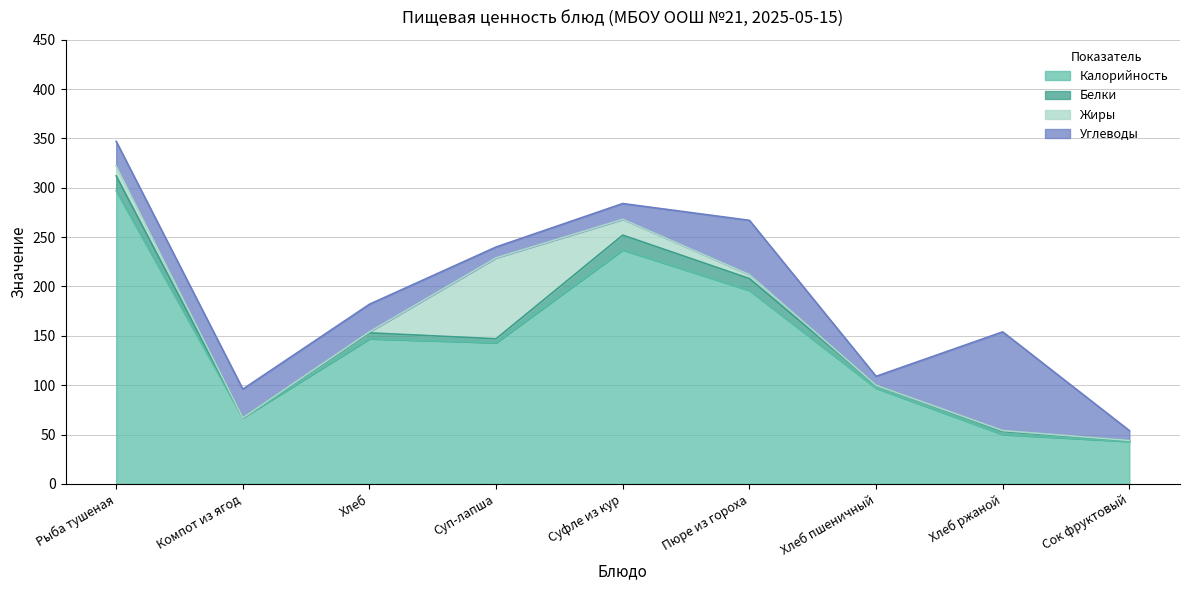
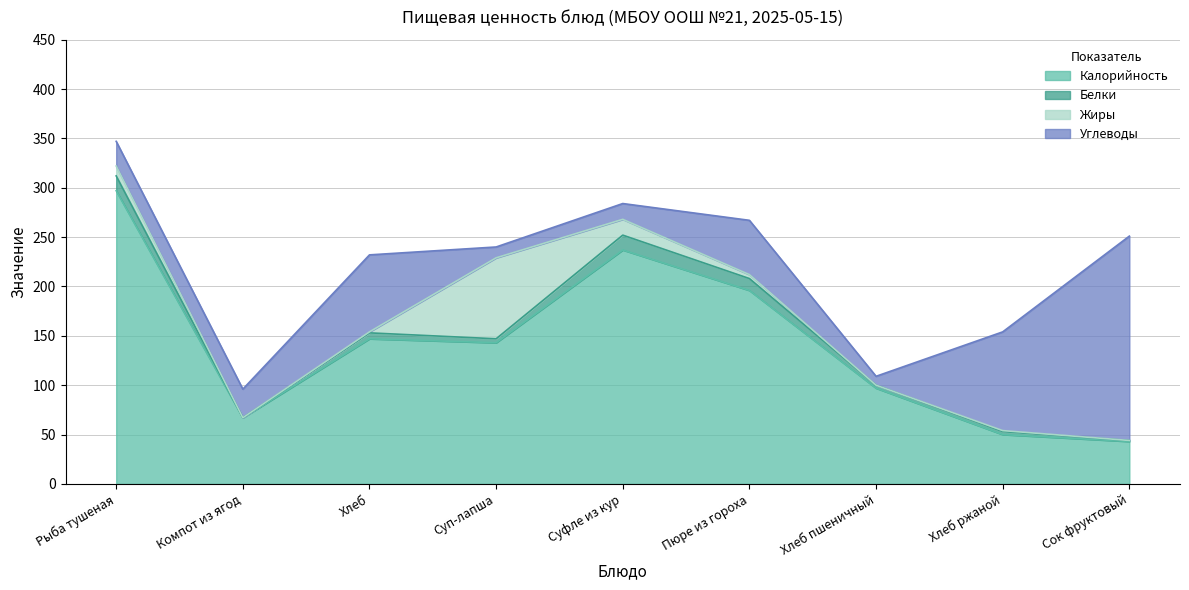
Углеводы, Хлеб: 30 -> 80
Углеводы, Сок фруктовый: 10 -> 210
